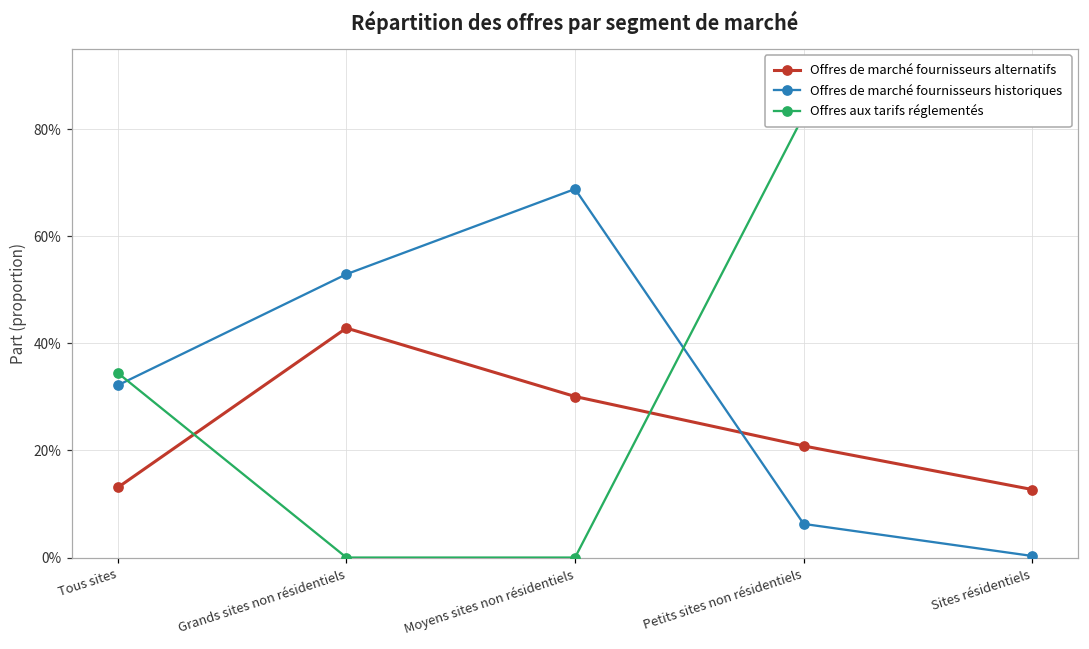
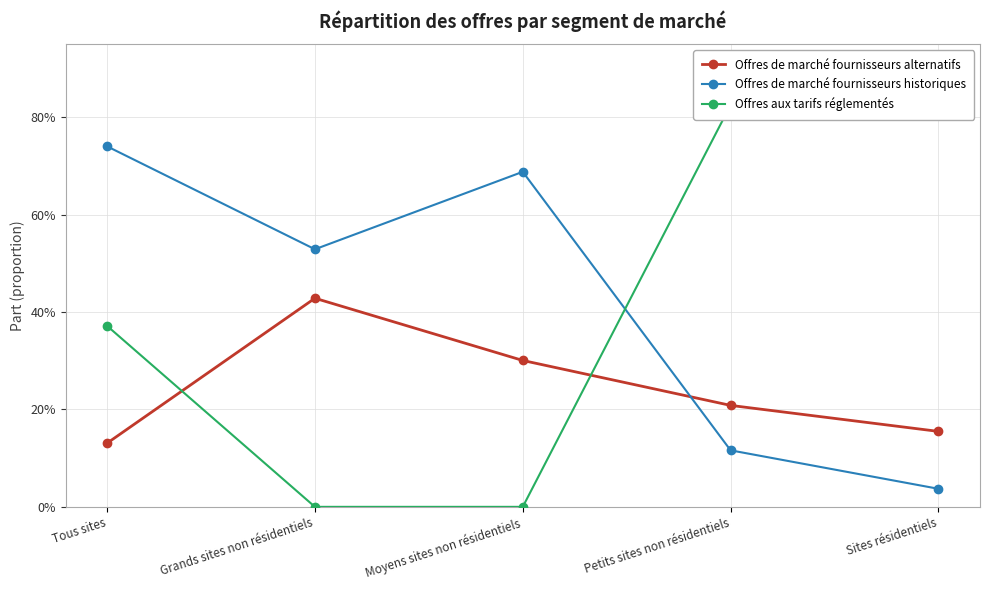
Offres de marché fournisseurs historiques, Tous sites: 32% -> 74%
Offres aux tarifs réglementés, Tous sites: 34% -> 37%
Offres de marché fournisseurs historiques, Petits sites non résidentiels: 6% -> 12%
Offres de marché fournisseurs alternatifs, Sites résidentiels: 13% -> 16%
Offres de marché fournisseurs historiques, Sites résidentiels: 0% -> 4%
